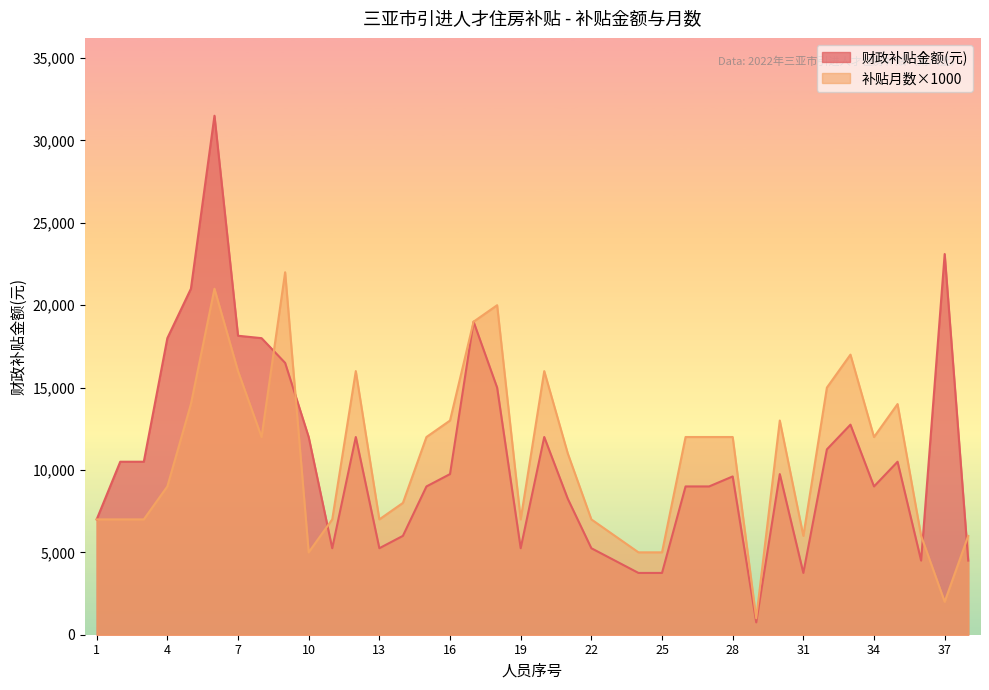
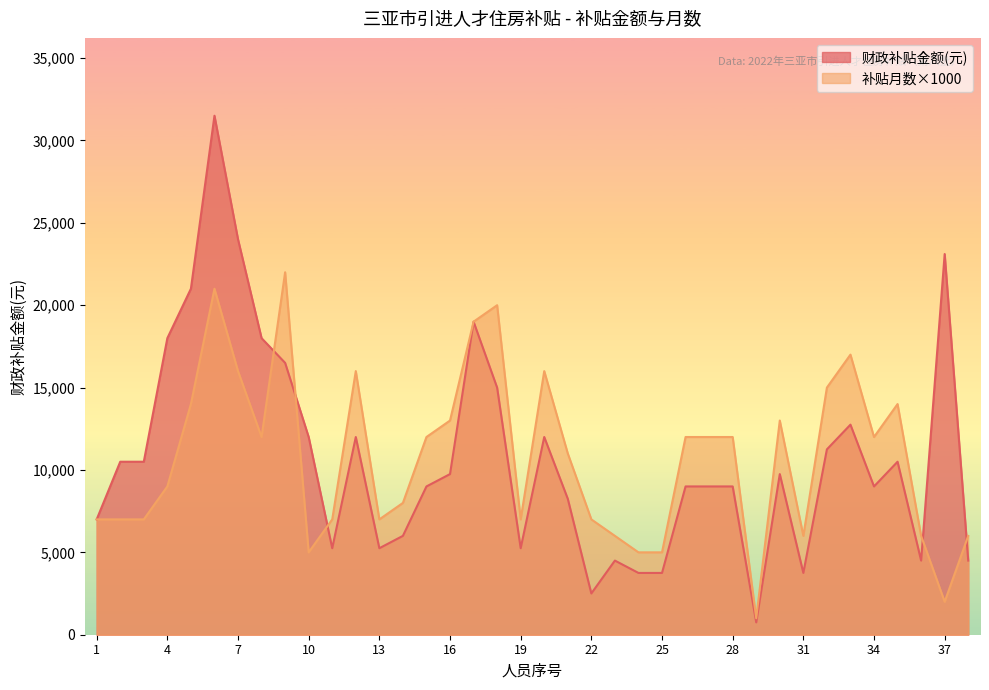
财政补贴金额(元), 7: 18,100 -> 24,000
财政补贴金额(元), 22: 5,300 -> 2,500
财政补贴金额(元), 28: 9,600 -> 9,000
